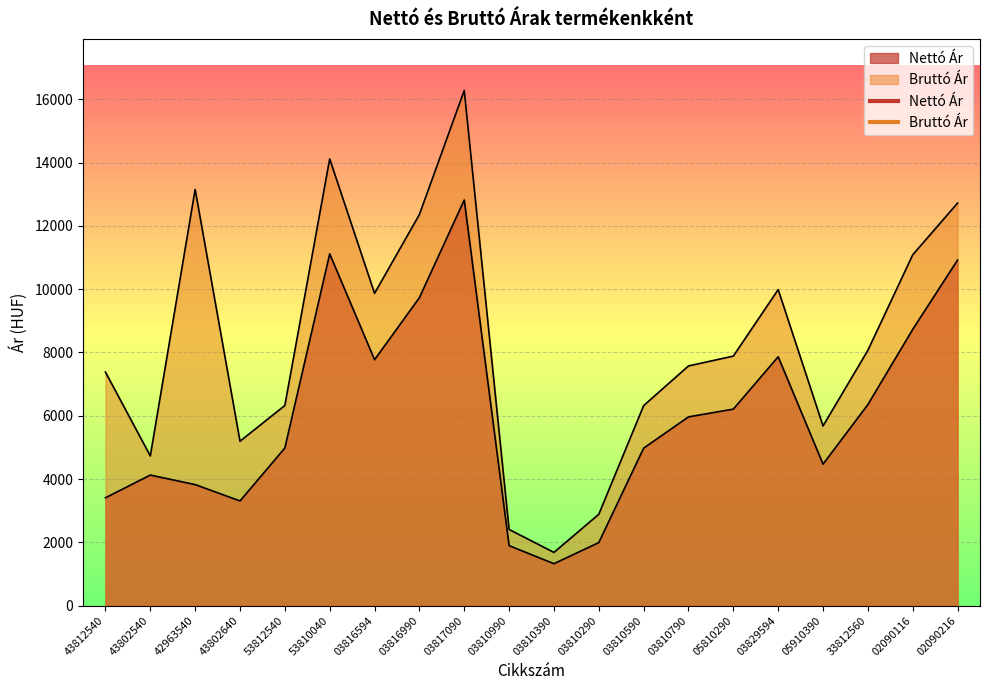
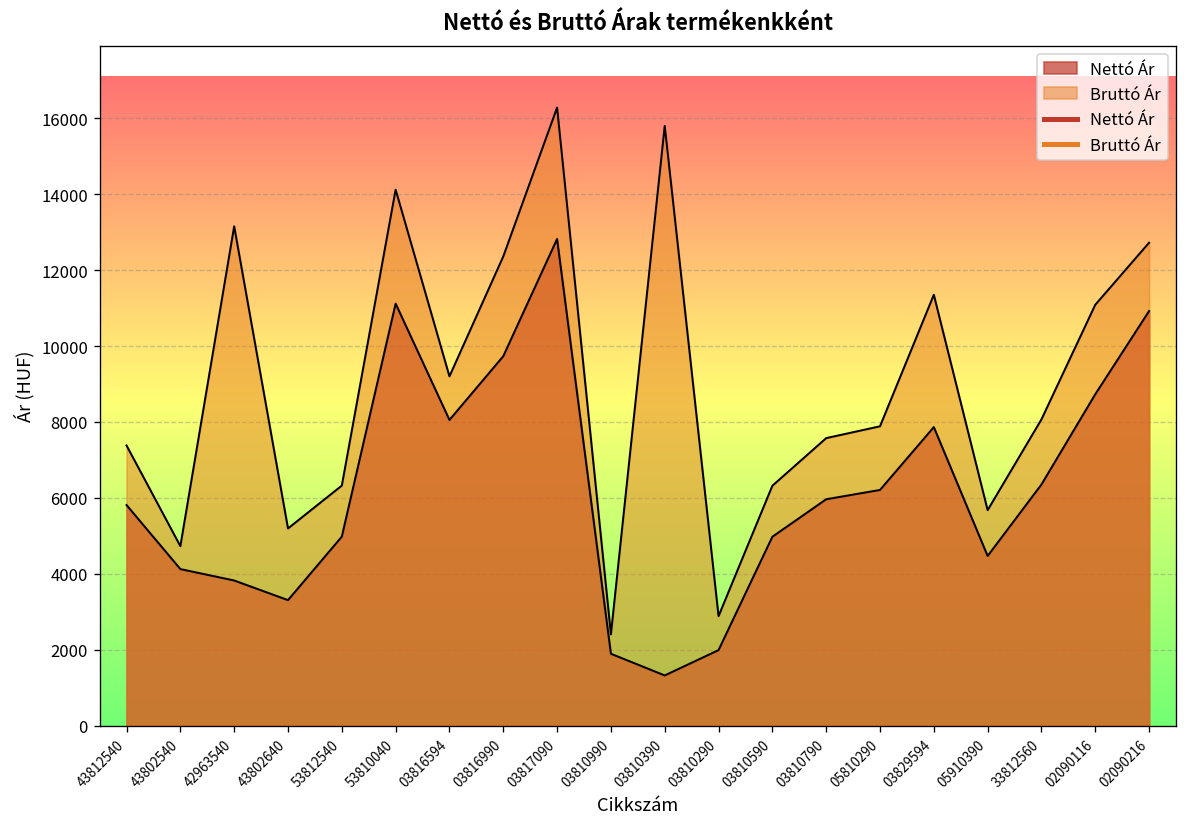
Nettó Ár, 43812540: 3400 -> 5800
Nettó Ár, 03816594: 7800 -> 8100
Bruttó Ár, 03816594: 9900 -> 9200
Bruttó Ár, 03810390: 1700 -> 15800
Bruttó Ár, 03829594: 10000 -> 11400
